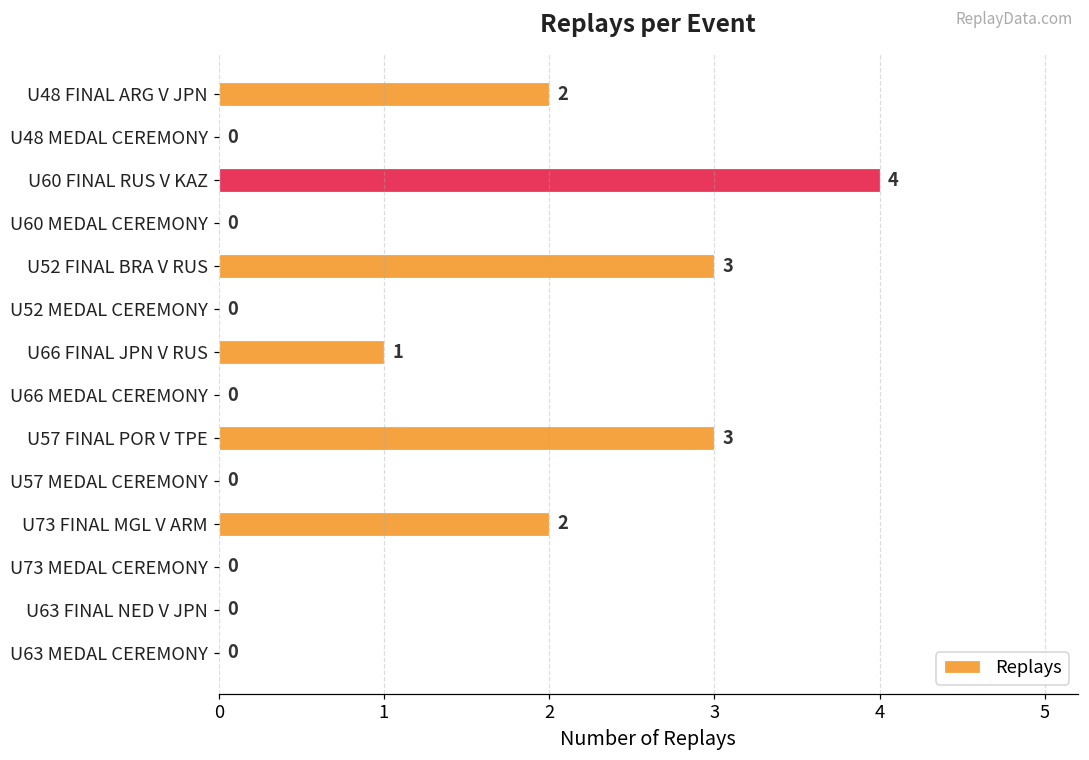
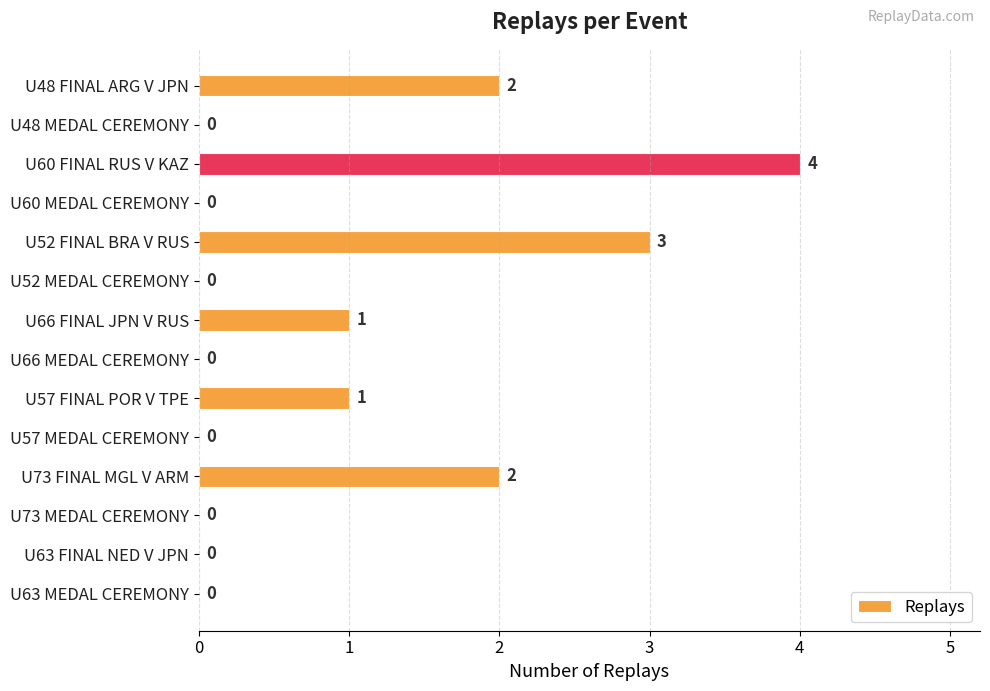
U57 FINAL POR V TPE: 3 -> 1
